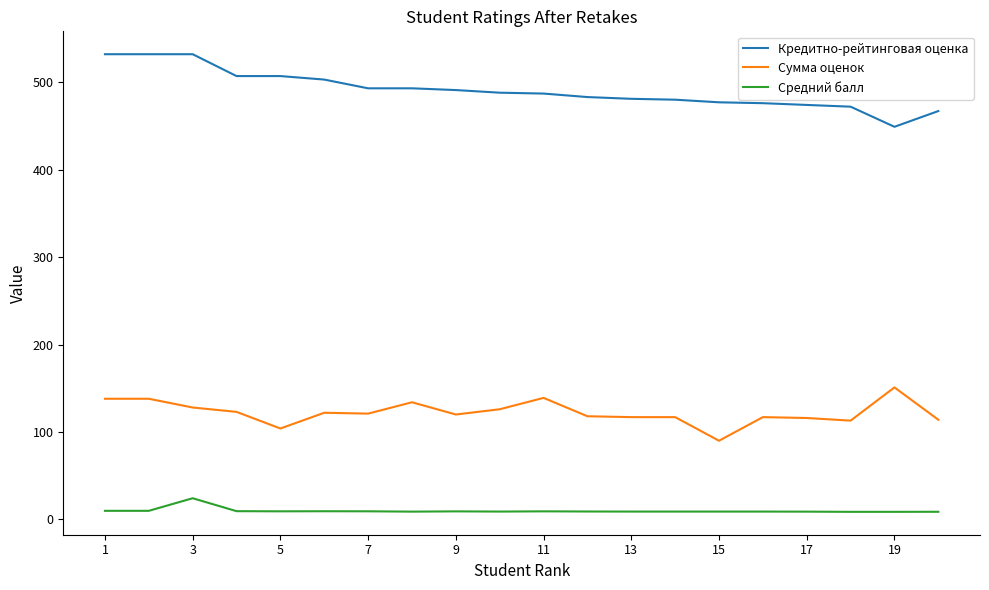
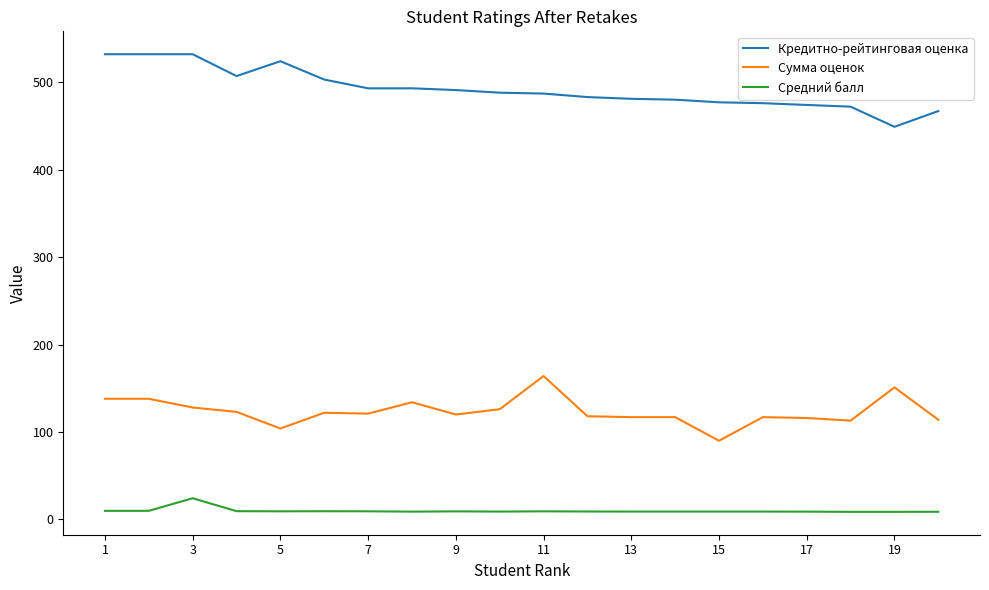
Кредитно-рейтинговая оценка, 5: 510 -> 520
Сумма оценок, 11: 140 -> 160
